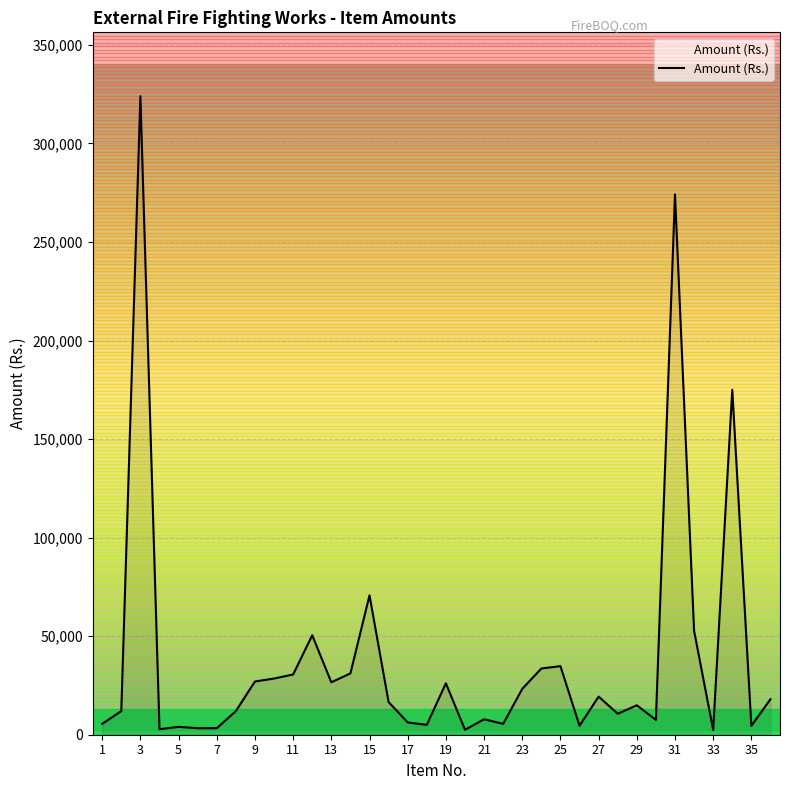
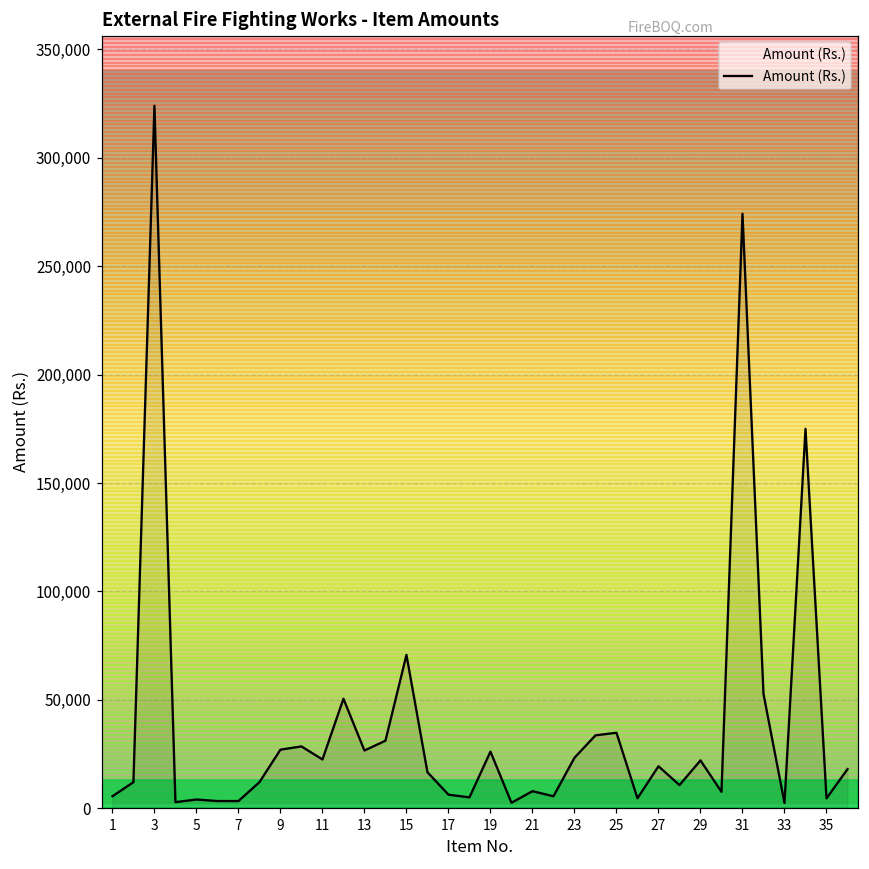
11: 31,000 -> 22,000
29: 15,000 -> 22,000
